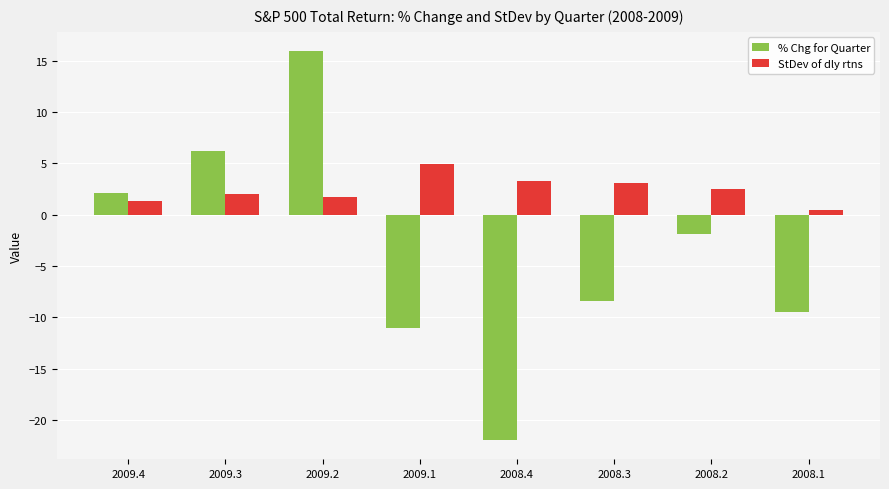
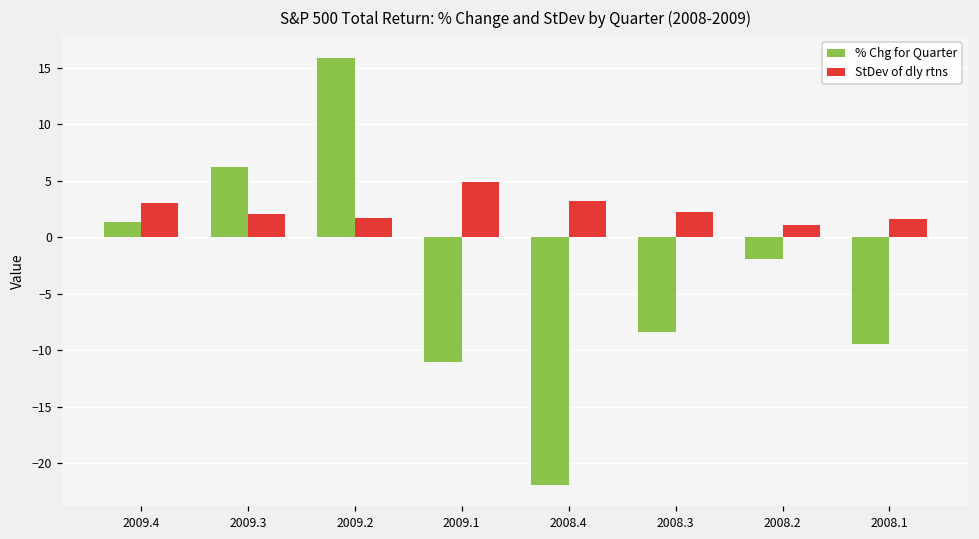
% Chg for Quarter, 2009.4: 2.1 -> 1.3
StDev of dly rtns, 2009.4: 1.3 -> 3.0
StDev of dly rtns, 2008.3: 3.1 -> 2.2
StDev of dly rtns, 2008.2: 2.5 -> 1.1
StDev of dly rtns, 2008.1: 0.5 -> 1.6
